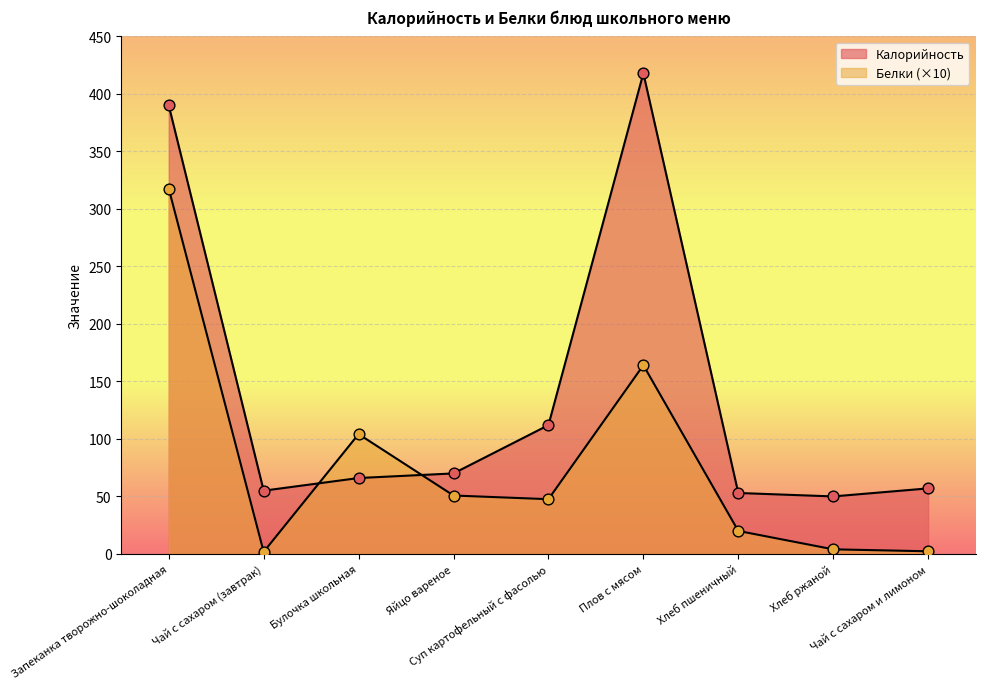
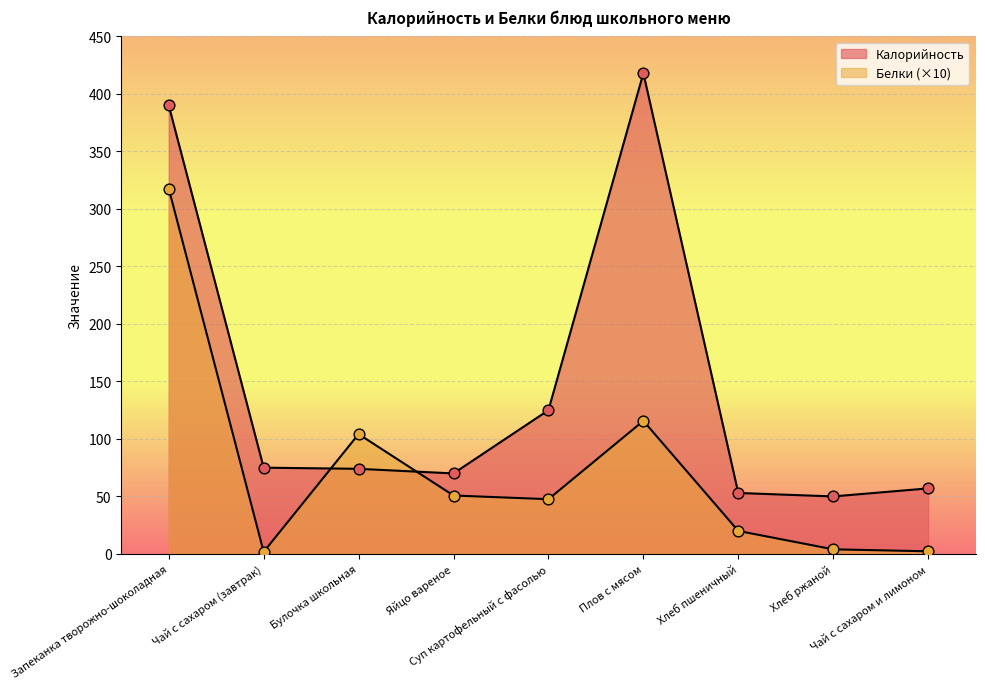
Калорийность, Чай с сахаром (завтрак): 55 -> 75
Калорийность, Булочка школьная: 66 -> 74
Калорийность, Суп картофельный с фасолью: 112 -> 125
Белки (×10), Плов с мясом: 164 -> 116
